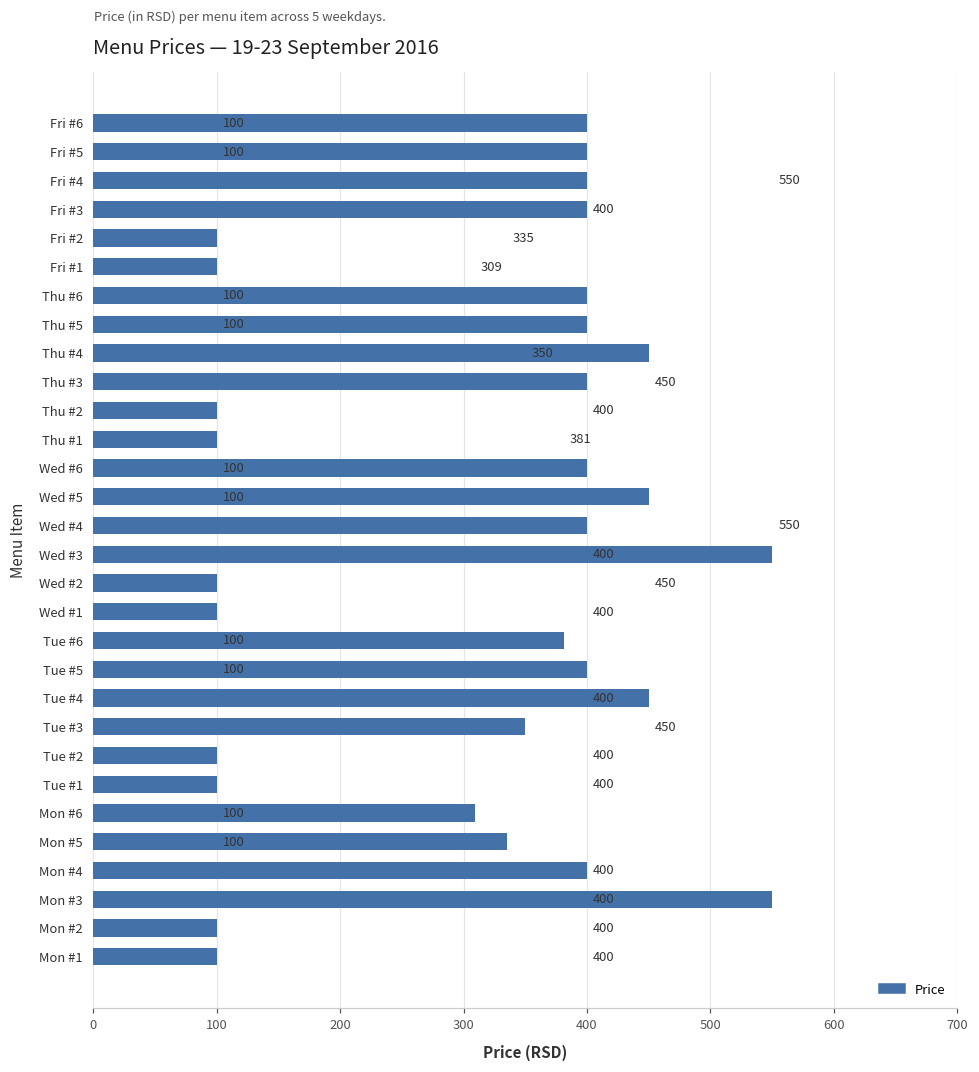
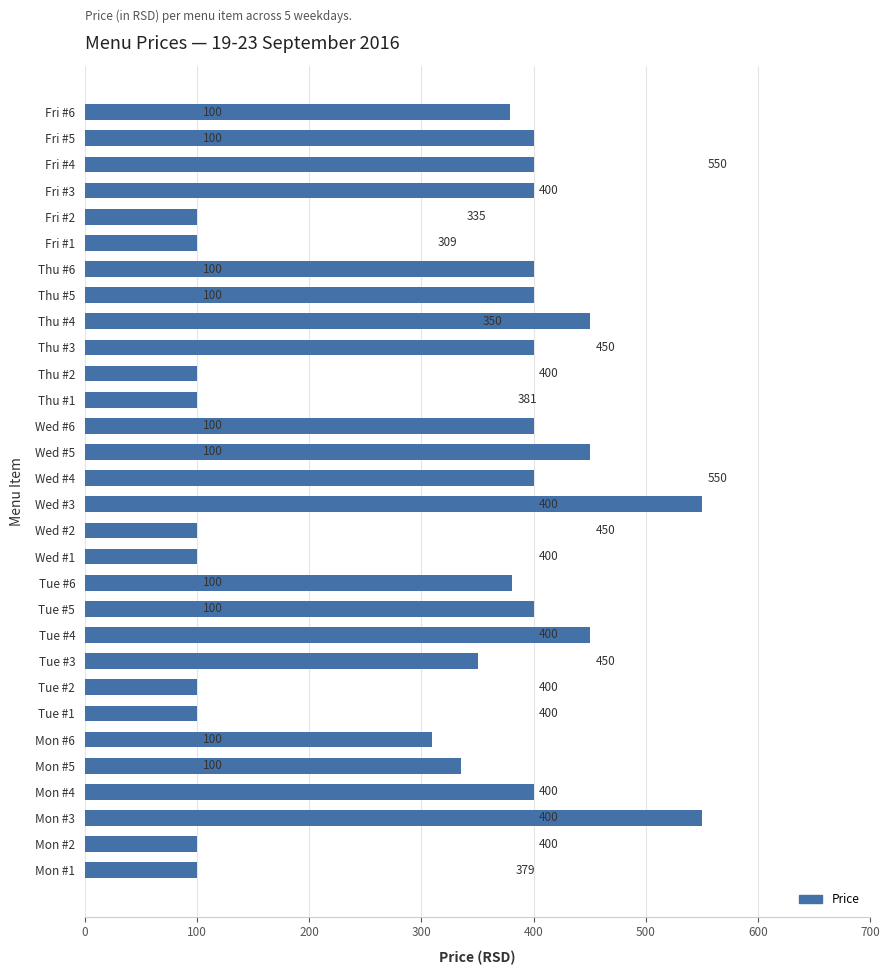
Fri #6: 400 -> 379
